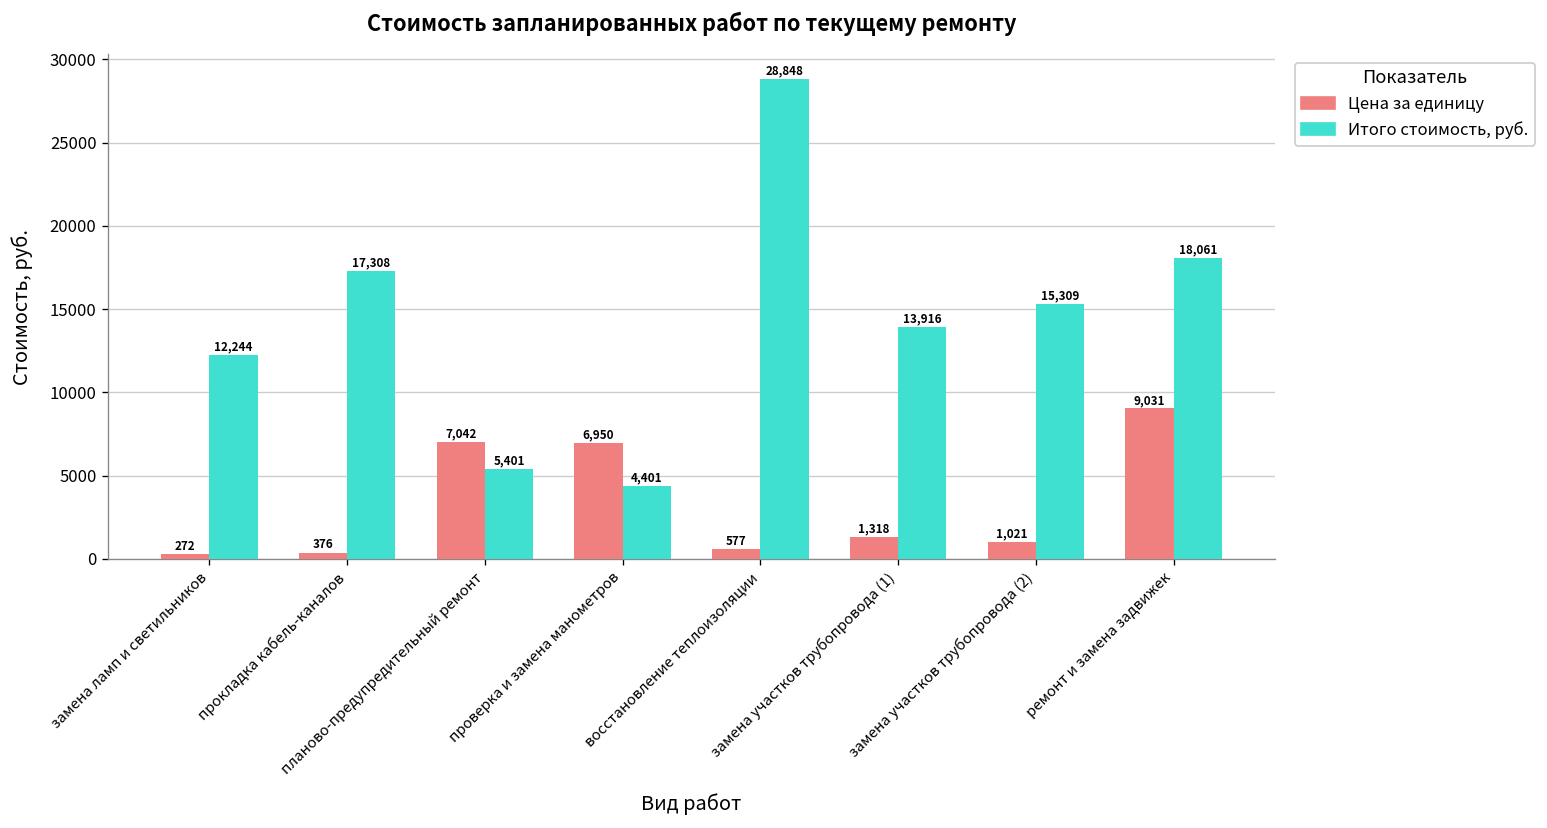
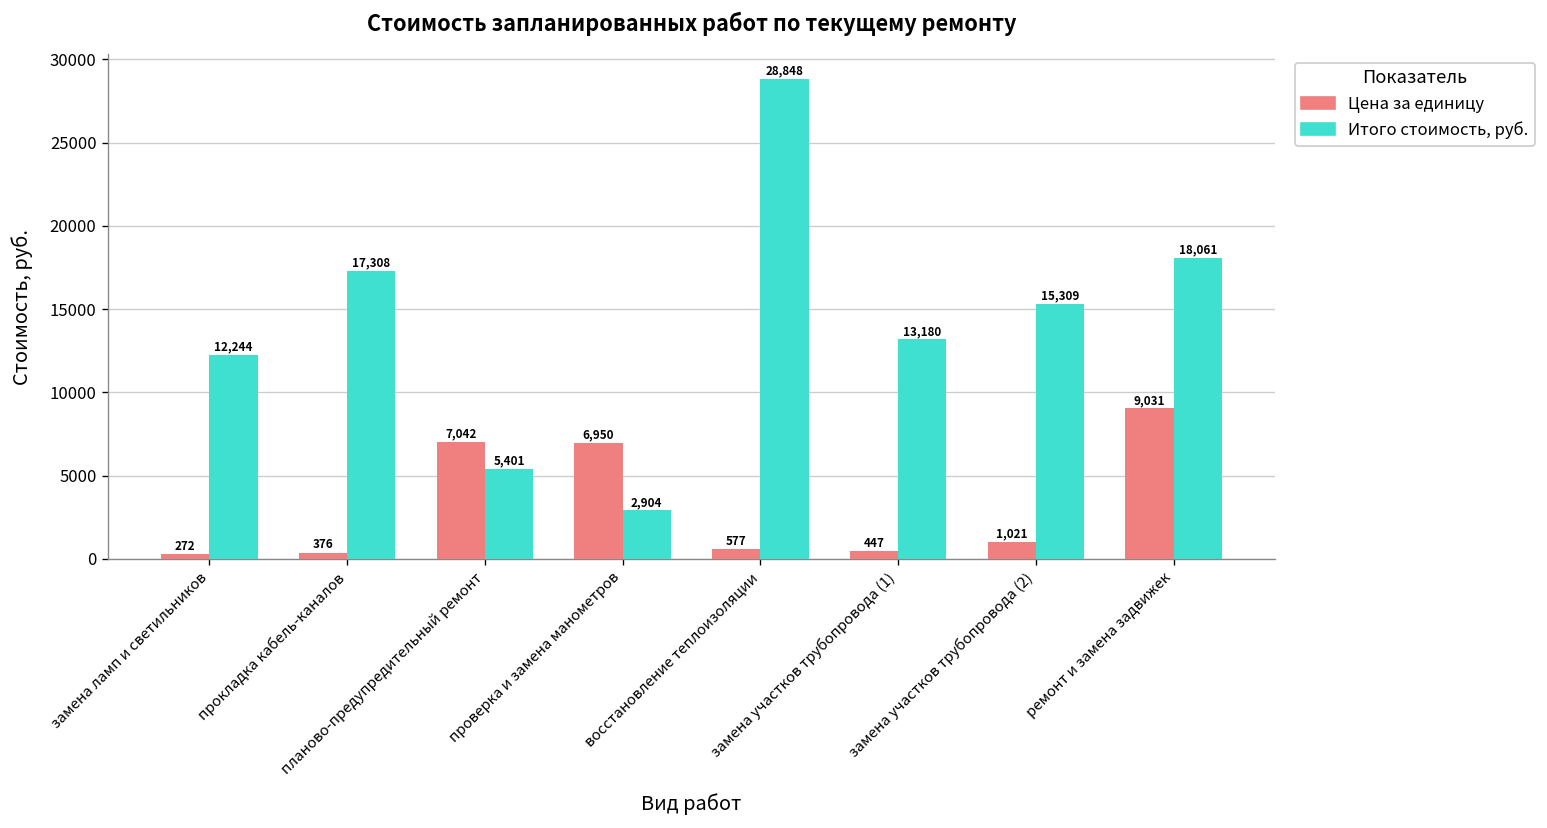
Итого стоимость, руб., проверка и замена манометров: 4,401 -> 2,904
Цена за единицу, замена участков трубопровода (1): 1,318 -> 447
Итого стоимость, руб., замена участков трубопровода (1): 13,916 -> 13,180
